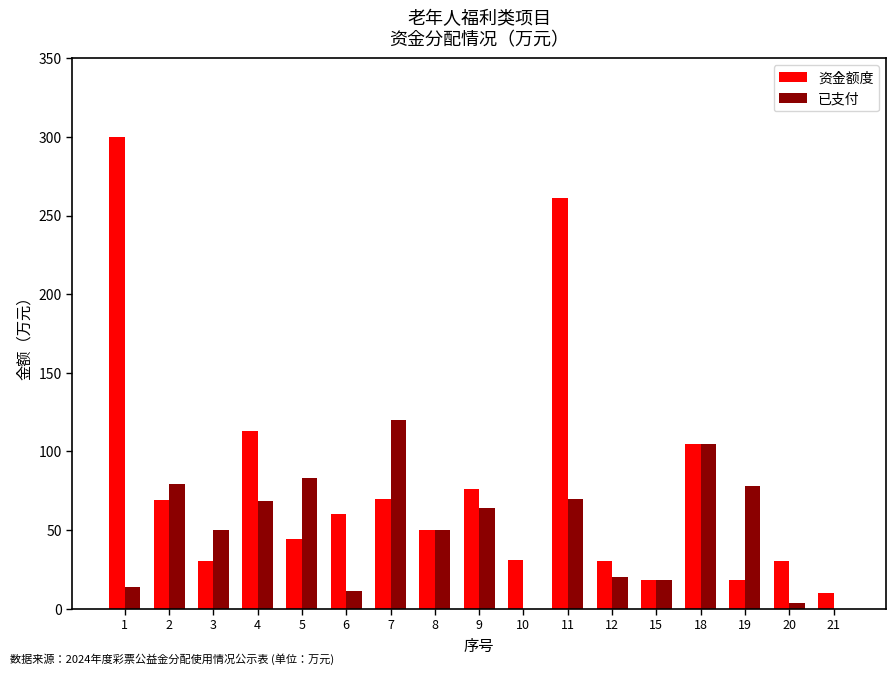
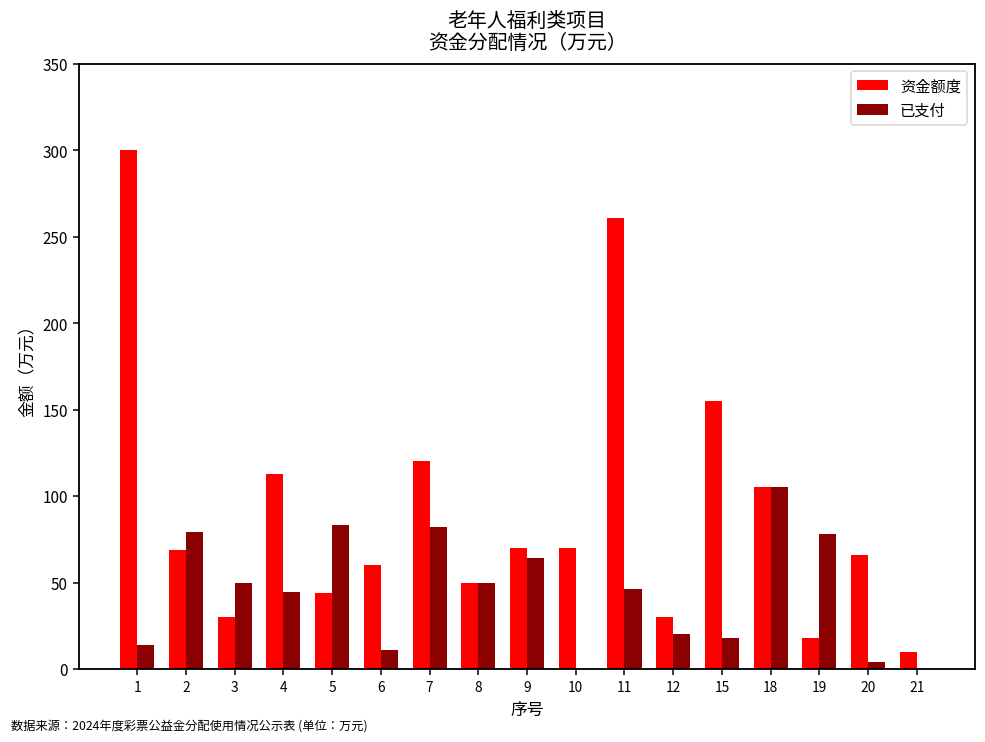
已支付, 4: 69 -> 45
资金额度, 7: 70 -> 120
已支付, 7: 120 -> 82
资金额度, 9: 76 -> 70
资金额度, 10: 31 -> 70
已支付, 11: 70 -> 46
资金额度, 15: 18 -> 155
资金额度, 20: 30 -> 66
